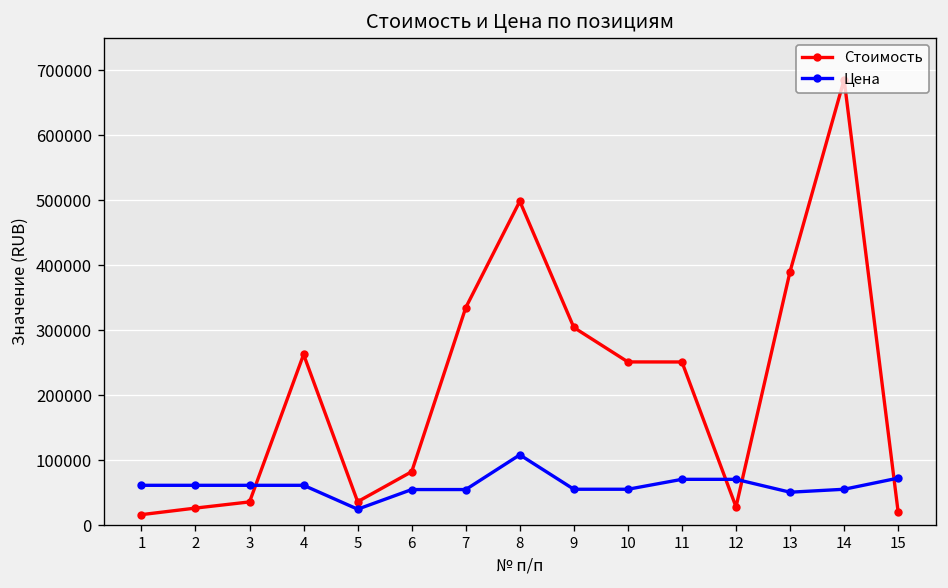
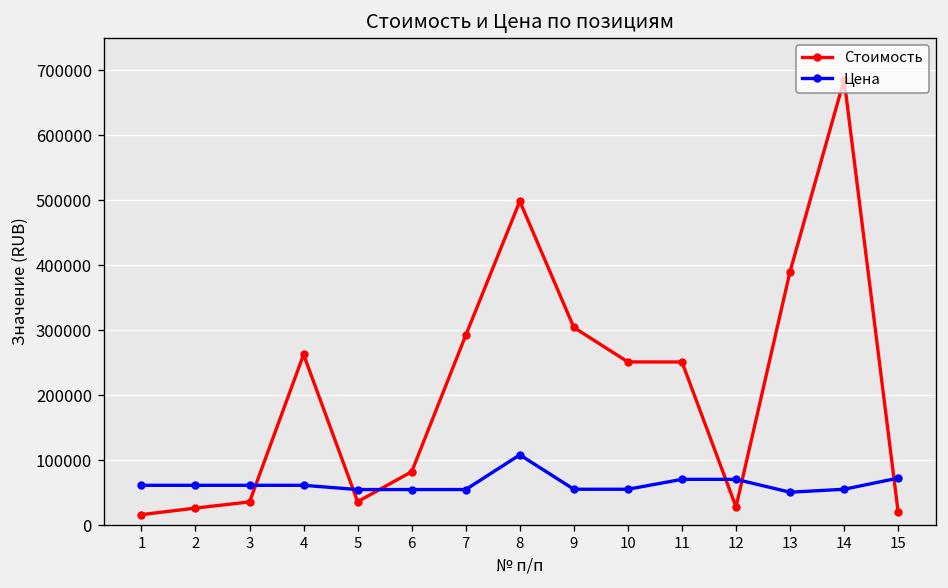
Цена, 5: 20000 -> 50000
Стоимость, 7: 330000 -> 290000
